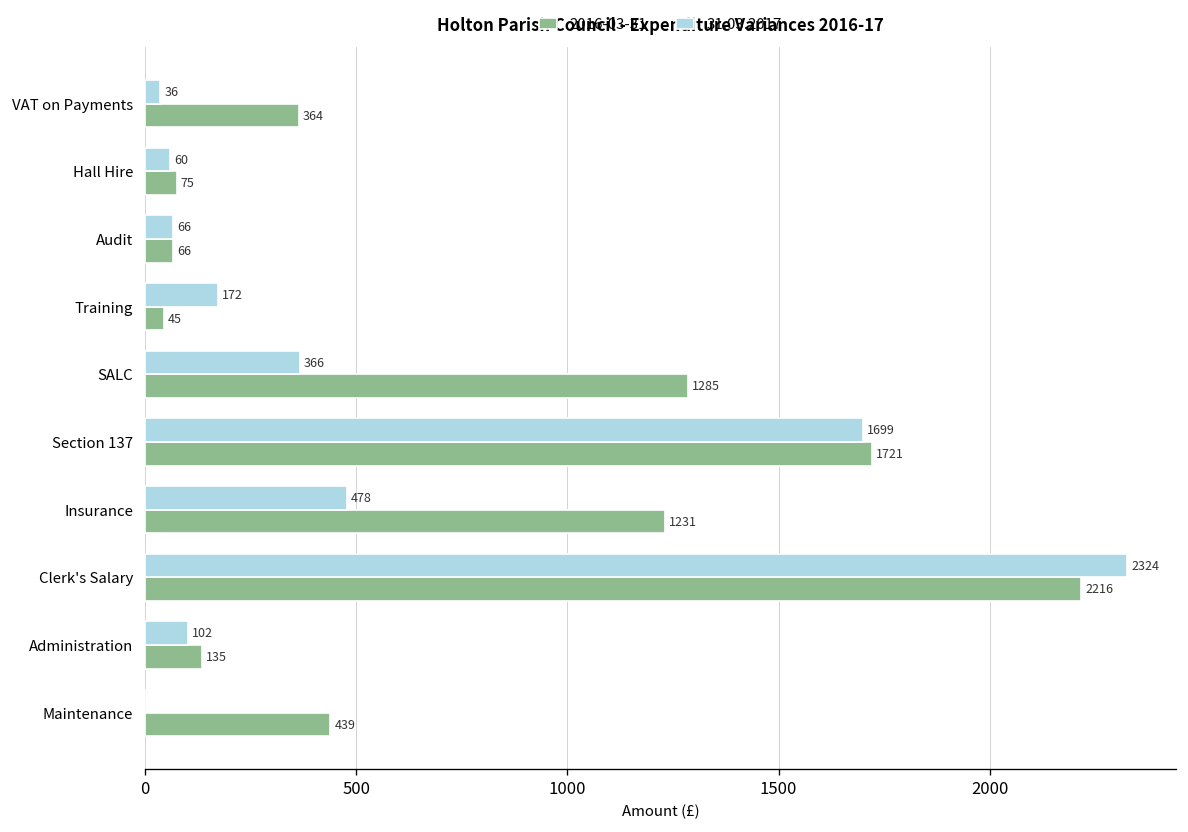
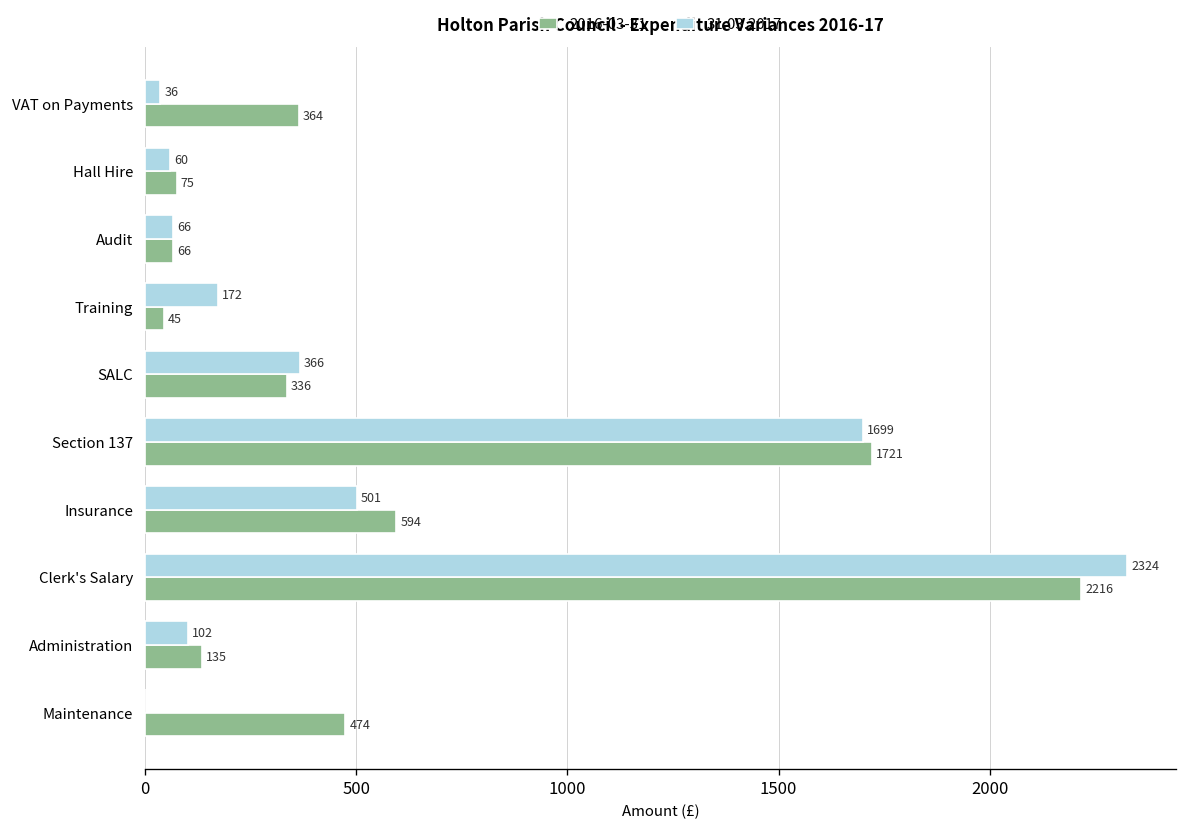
2016-03-31, SALC: 1285 -> 336
31.03.2017, Insurance: 478 -> 501
2016-03-31, Insurance: 1231 -> 594
2016-03-31, Maintenance: 439 -> 474
